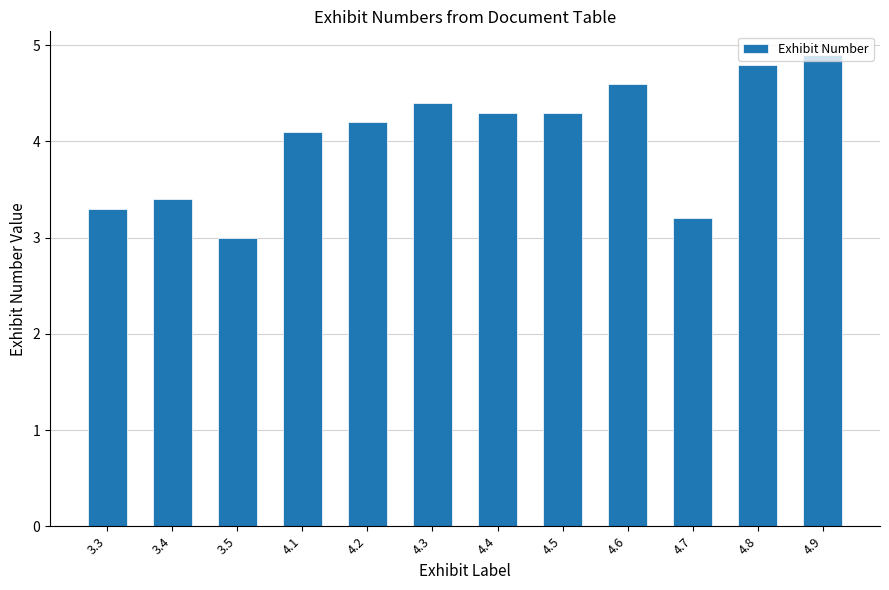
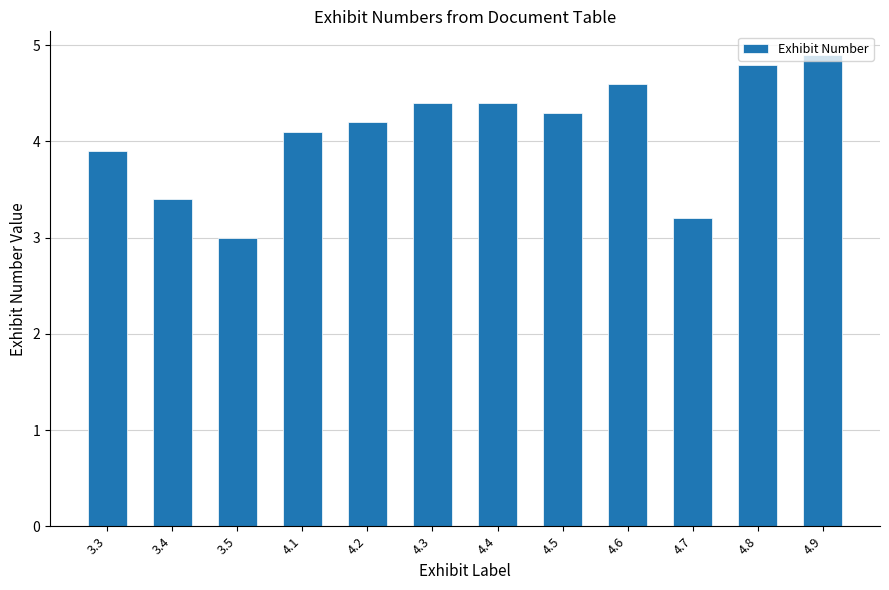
3.3: 3.3 -> 3.9
4.4: 4.3 -> 4.4
